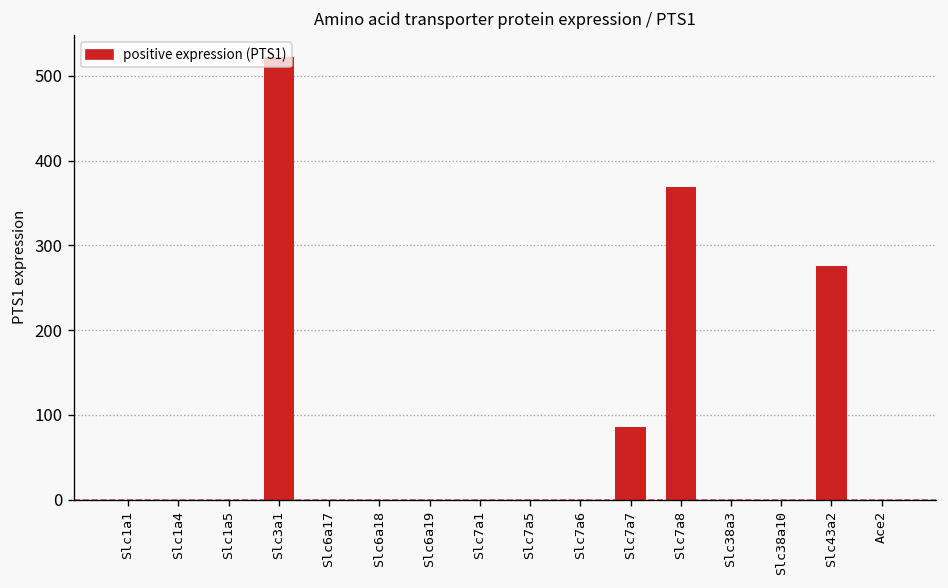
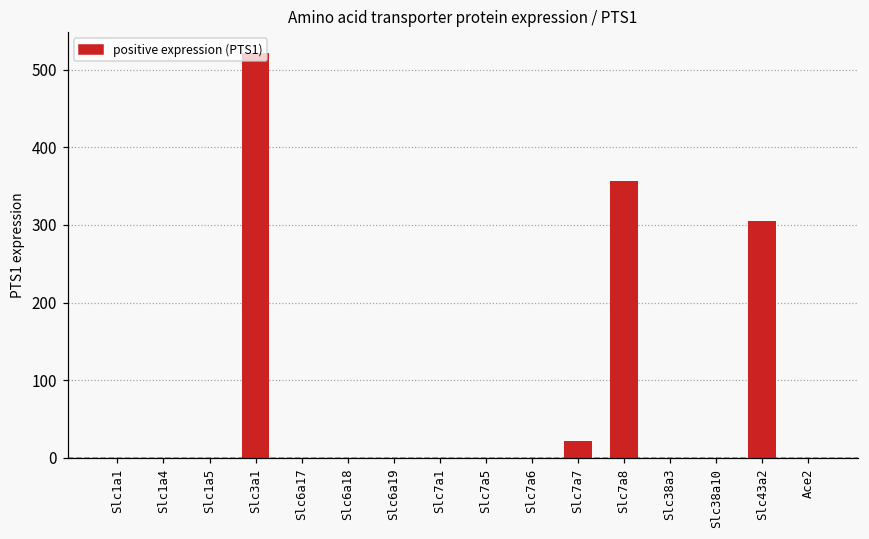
Slc7a7: 90 -> 20
Slc7a8: 370 -> 360
Slc43a2: 280 -> 310
